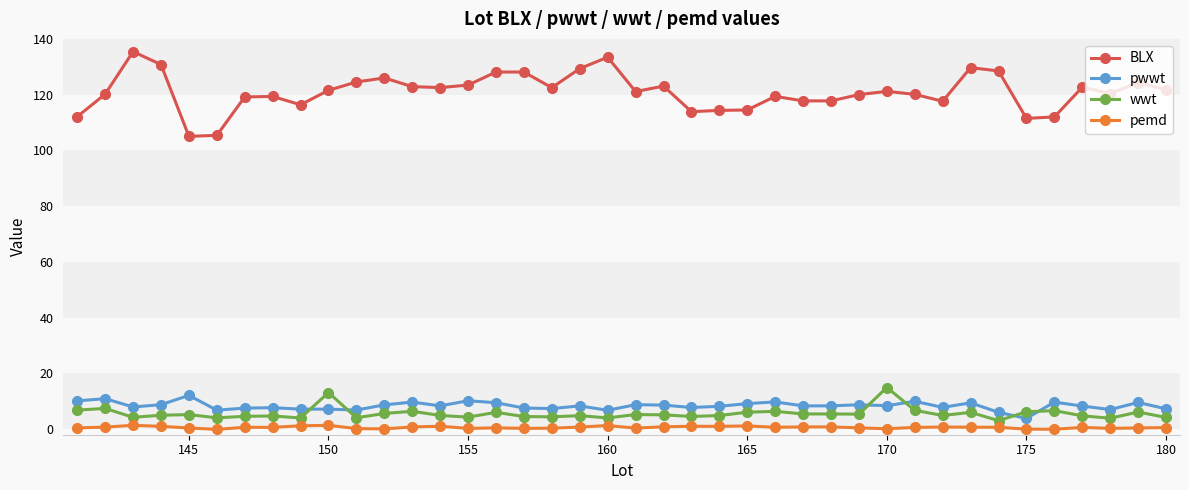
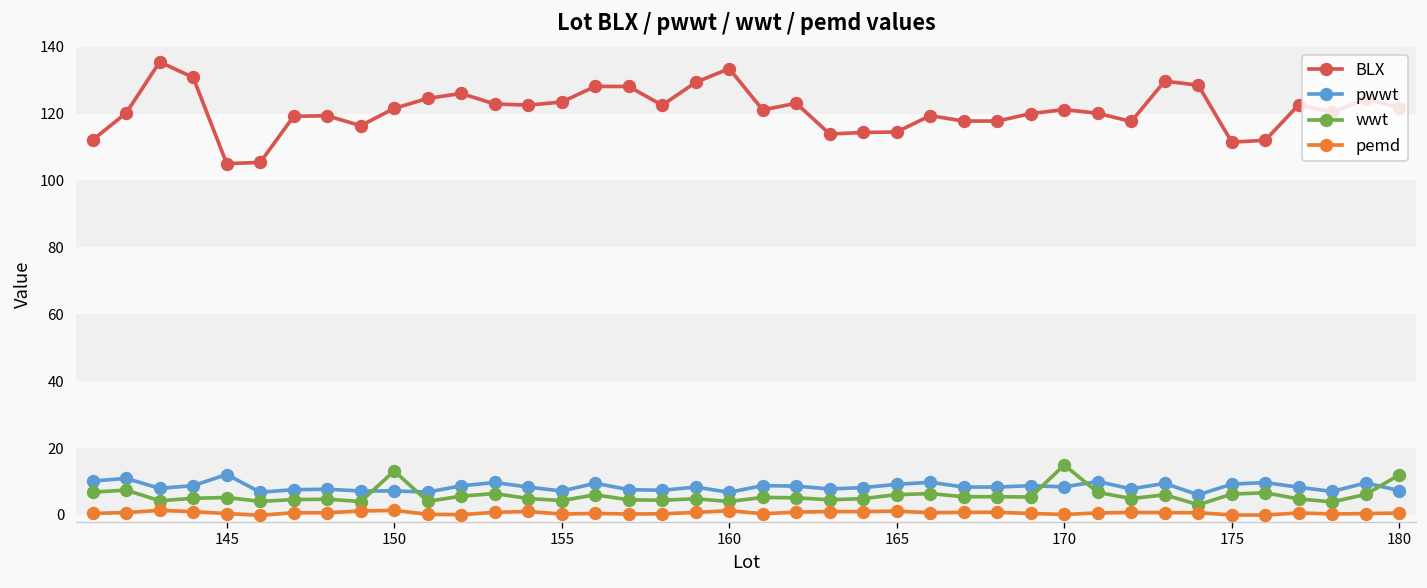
pwwt, 155: 10 -> 7
pwwt, 175: 4 -> 9
wwt, 180: 4 -> 12
